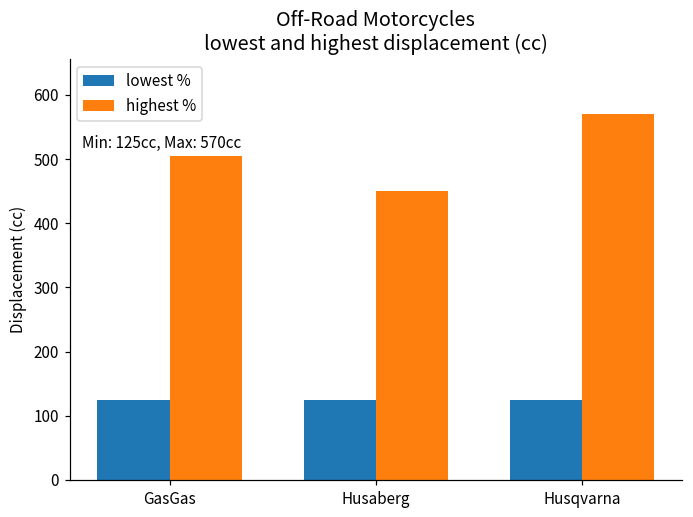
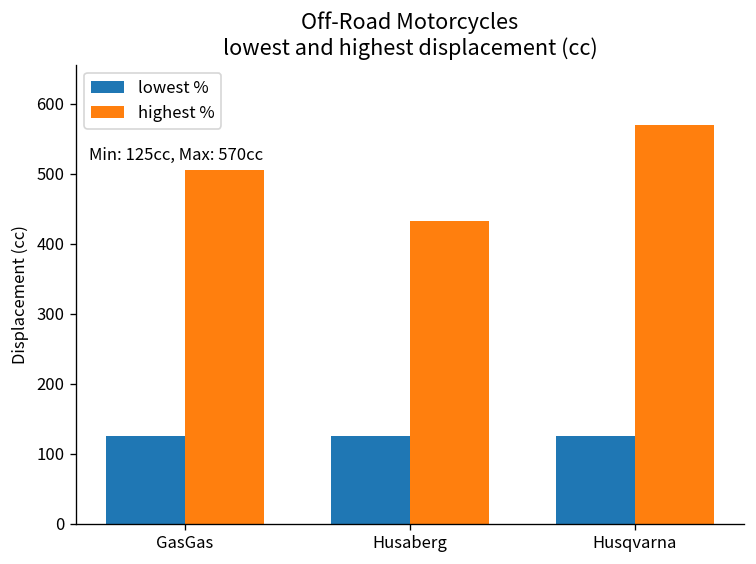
highest %, Husaberg: 450 -> 430
